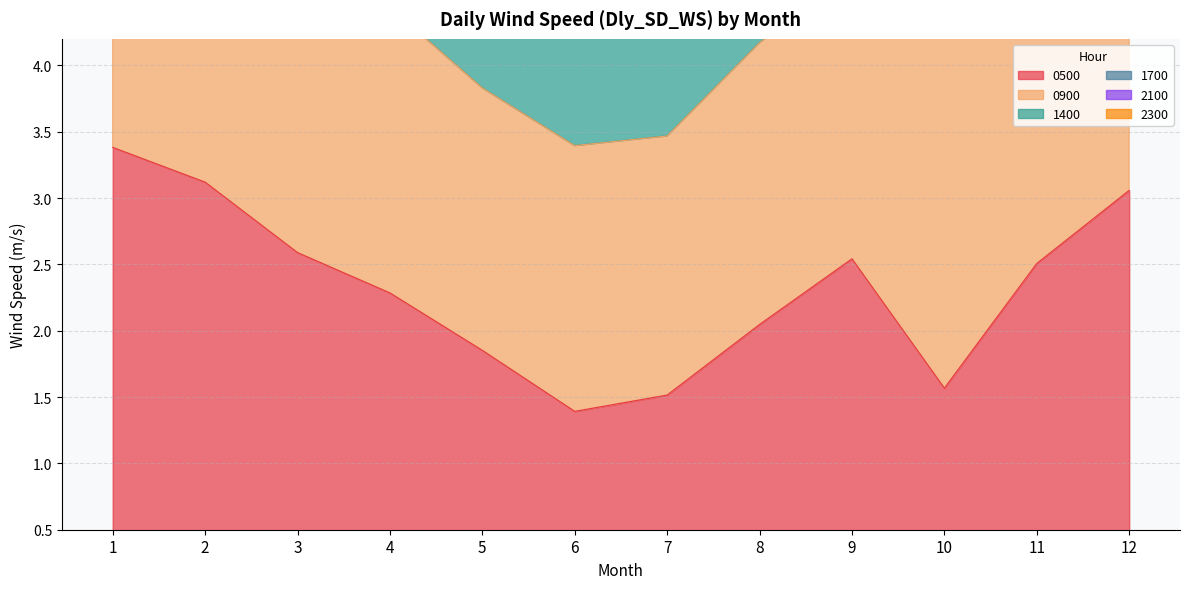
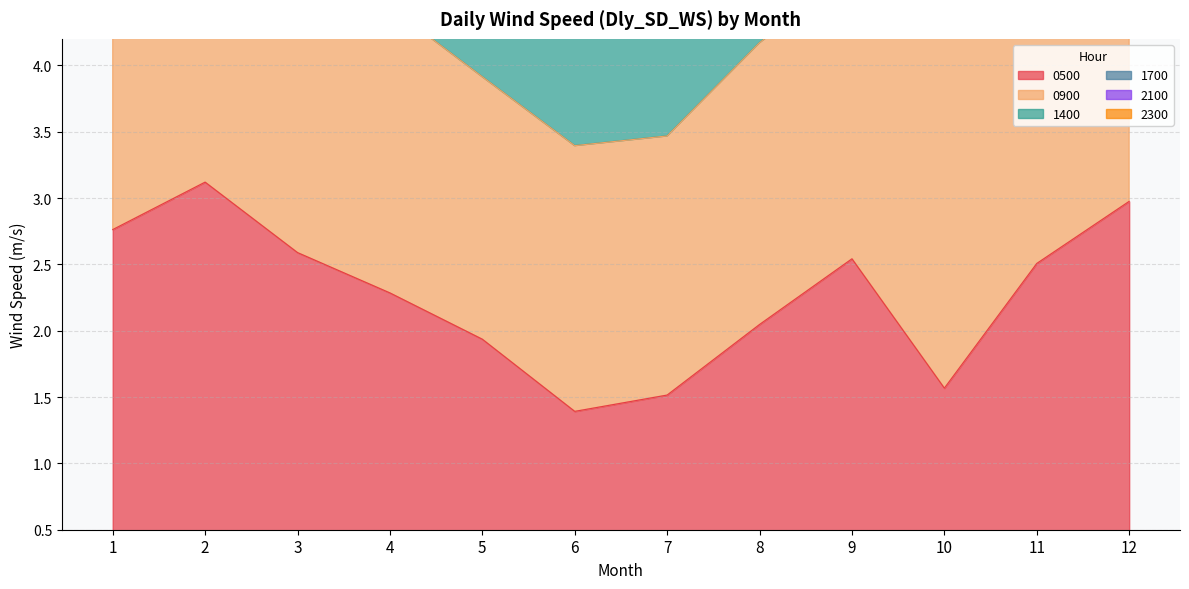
0500, 1: 3.38 -> 2.76
0500, 5: 1.85 -> 1.94
0500, 12: 3.06 -> 2.98
